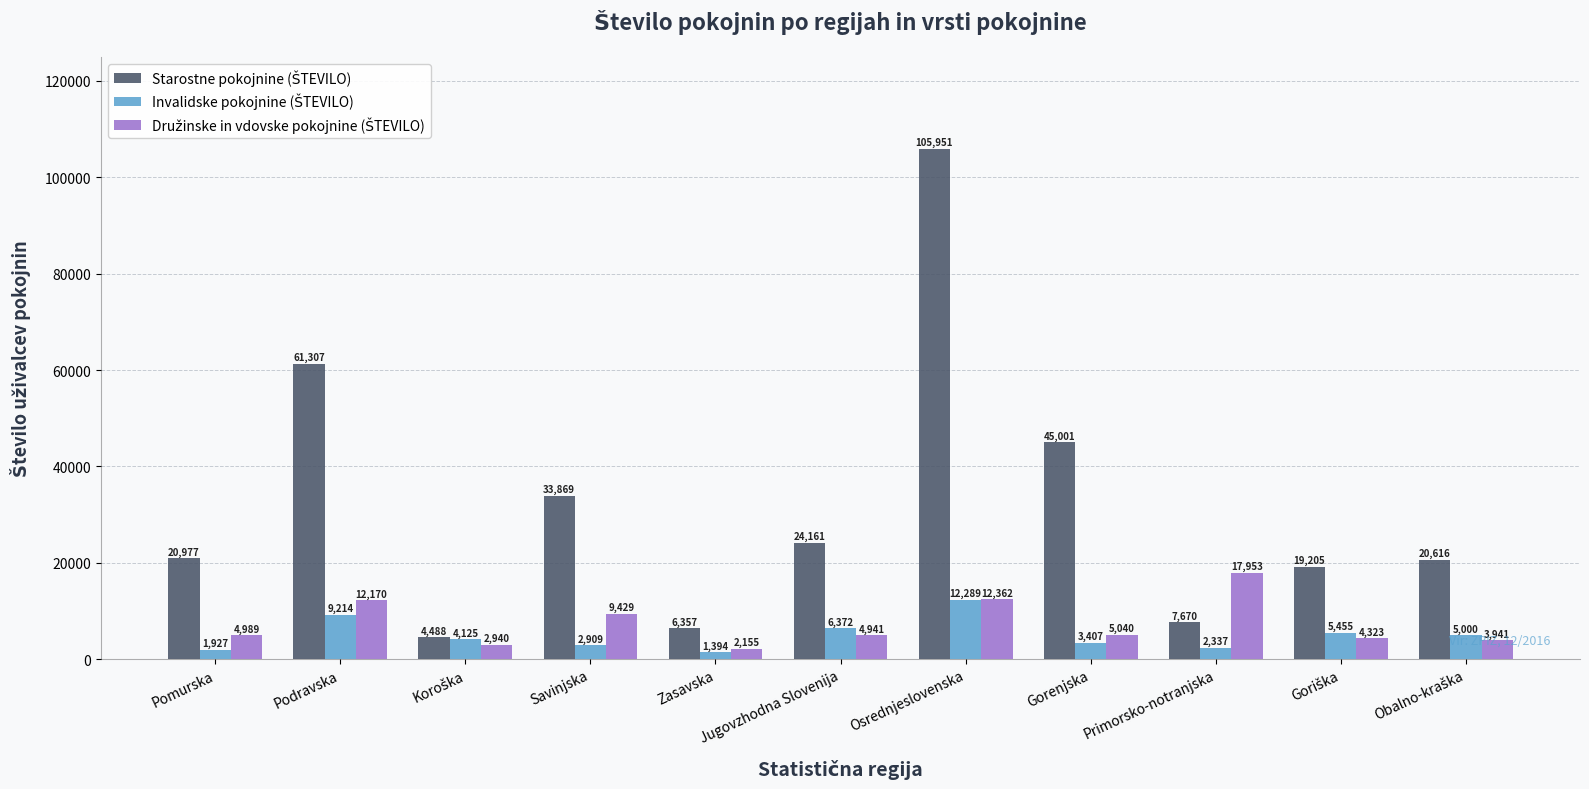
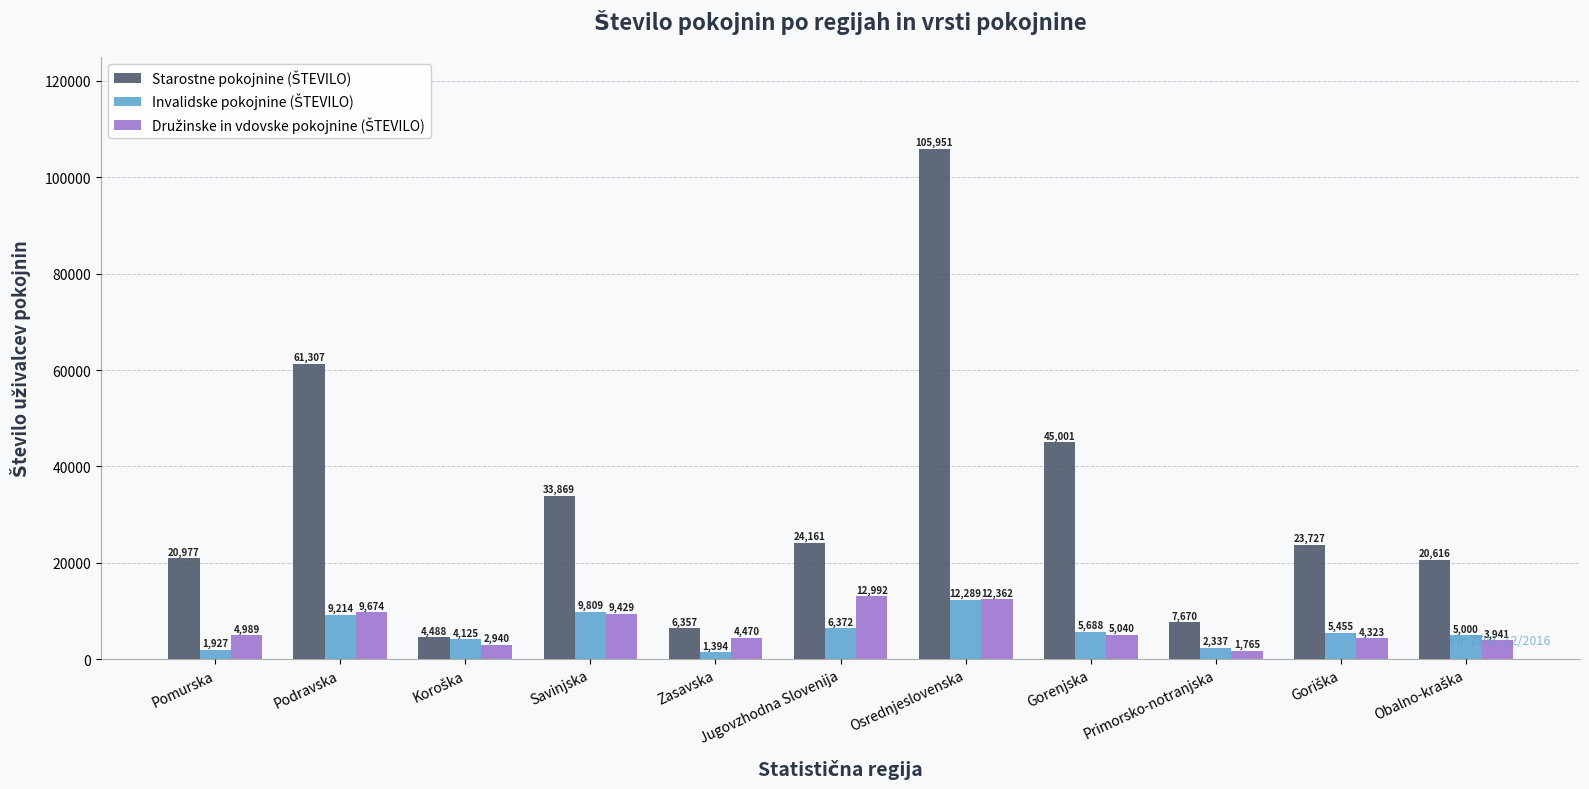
Družinske in vdovske pokojnine (ŠTEVILO), Podravska: 12,170 -> 9,674
Invalidske pokojnine (ŠTEVILO), Savinjska: 2,909 -> 9,809
Družinske in vdovske pokojnine (ŠTEVILO), Zasavska: 2,155 -> 4,470
Družinske in vdovske pokojnine (ŠTEVILO), Jugovzhodna Slovenija: 4,941 -> 12,992
Invalidske pokojnine (ŠTEVILO), Gorenjska: 3,407 -> 5,688
Družinske in vdovske pokojnine (ŠTEVILO), Primorsko-notranjska: 17,953 -> 1,765
Starostne pokojnine (ŠTEVILO), Goriška: 19,205 -> 23,727
